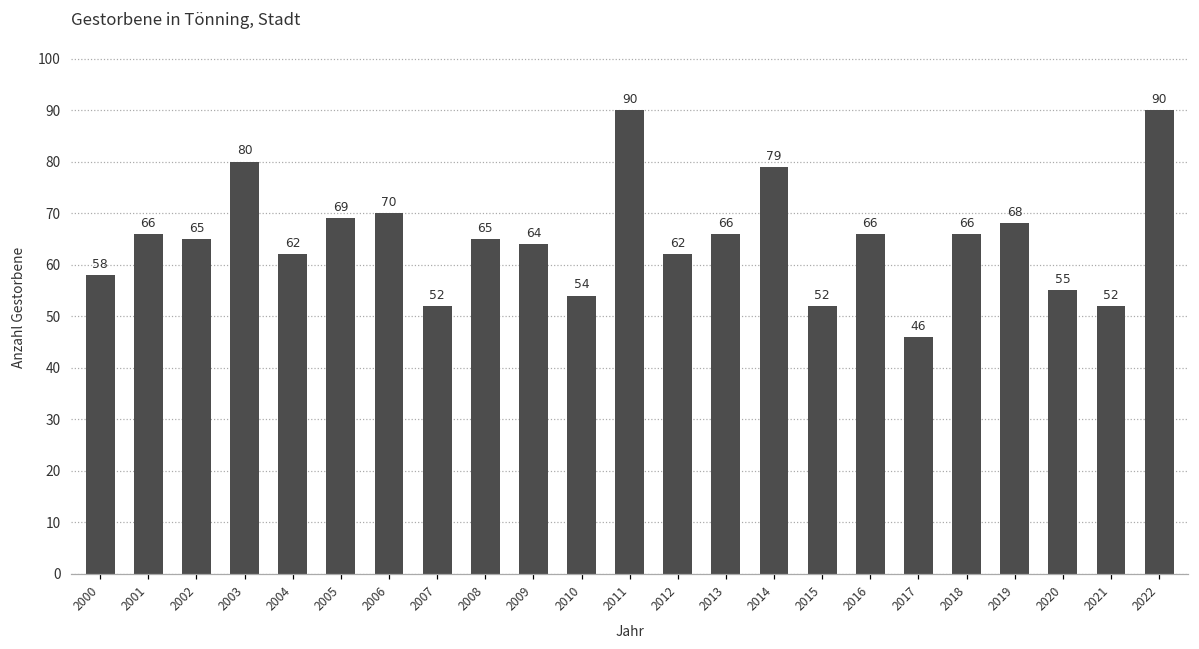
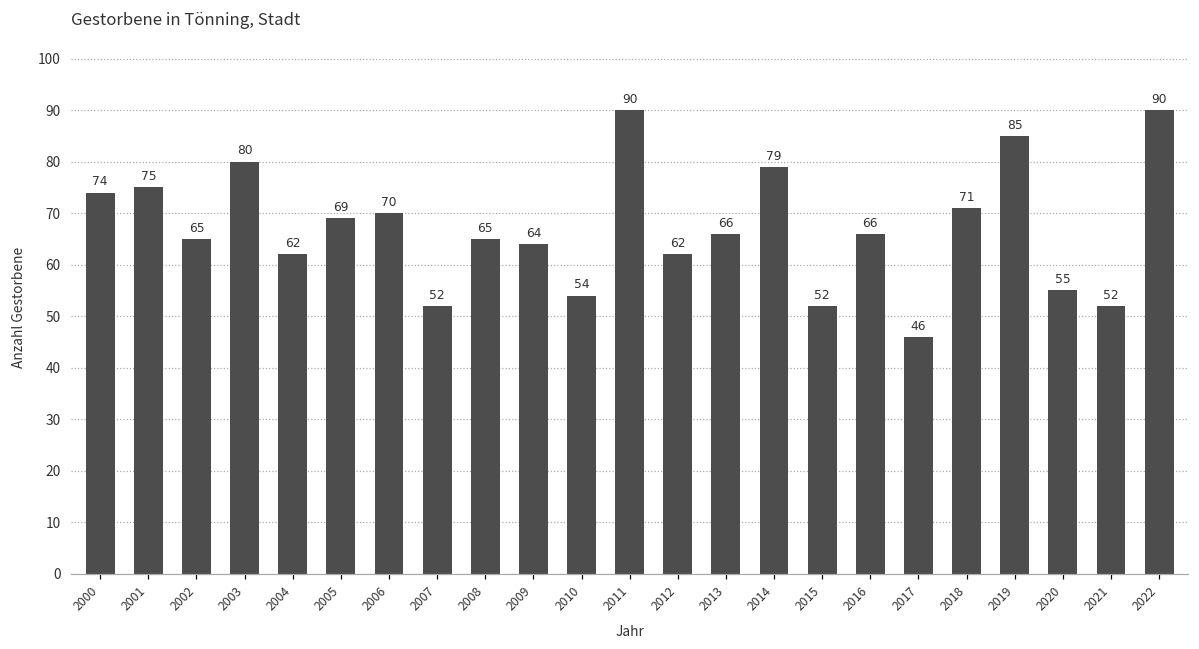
2000: 58 -> 74
2001: 66 -> 75
2018: 66 -> 71
2019: 68 -> 85
